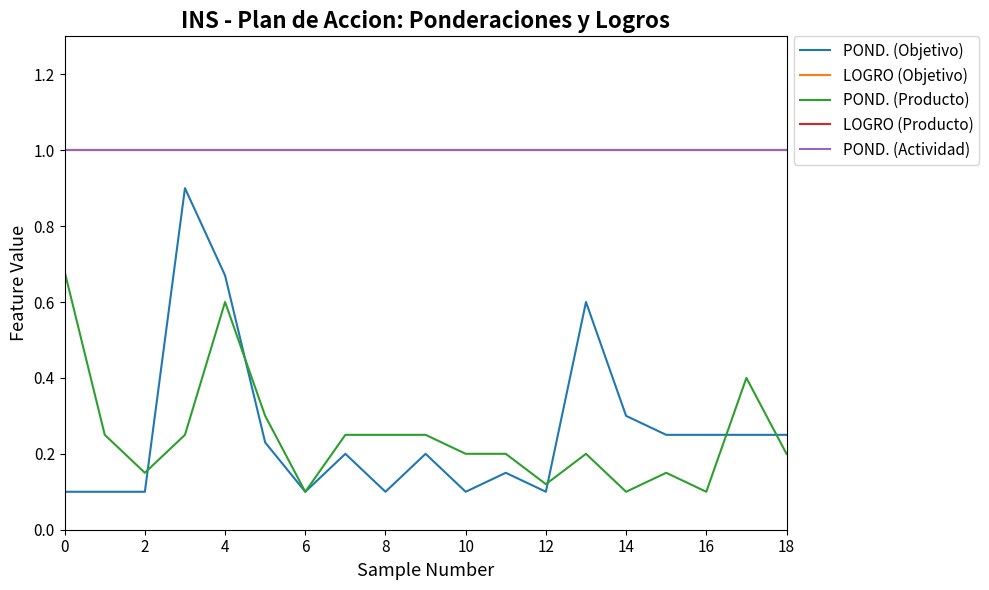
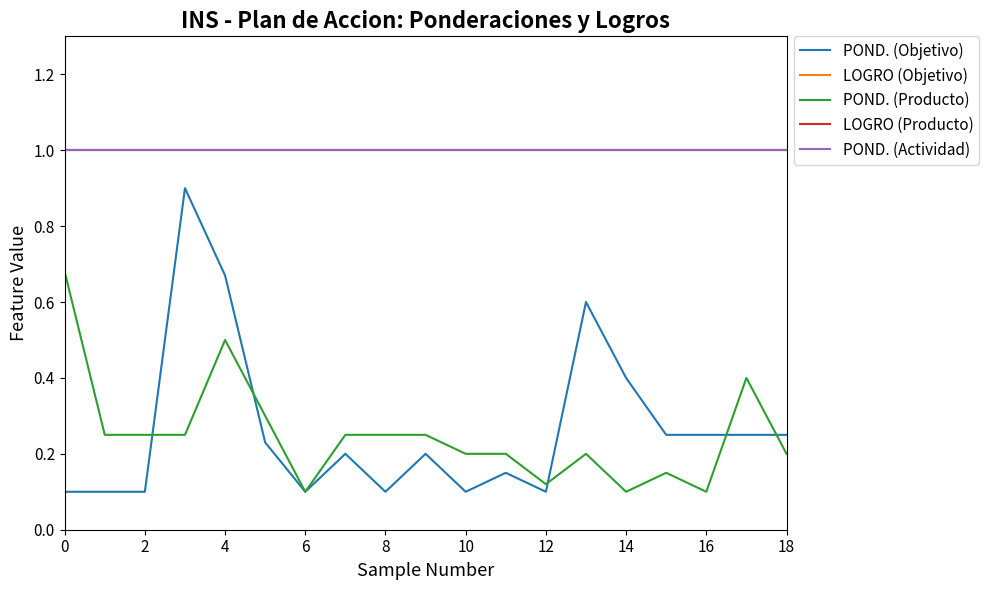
POND. (Producto), 2: 0.15 -> 0.25
POND. (Producto), 4: 0.6 -> 0.5
POND. (Objetivo), 14: 0.3 -> 0.4
